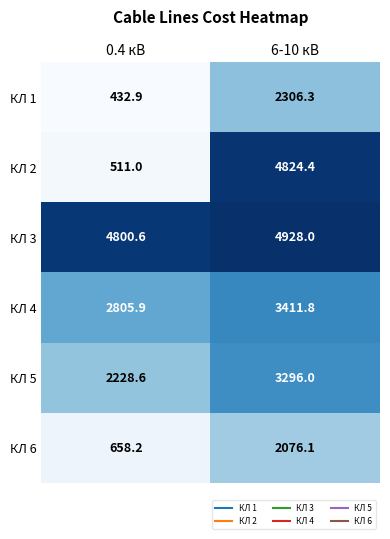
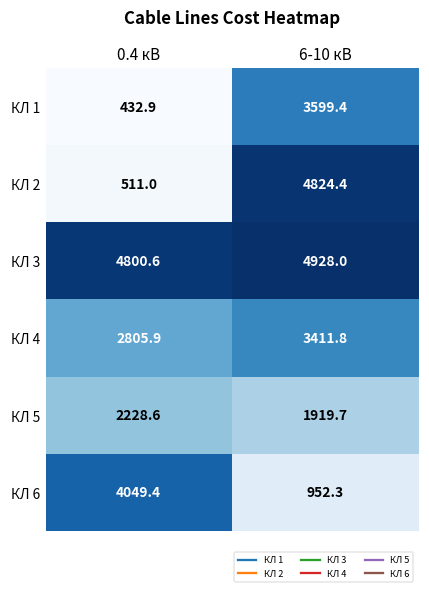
КЛ 1, 6-10 кВ: 2306.3 -> 3599.4
КЛ 5, 6-10 кВ: 3296.0 -> 1919.7
КЛ 6, 0.4 кВ: 658.2 -> 4049.4
КЛ 6, 6-10 кВ: 2076.1 -> 952.3
